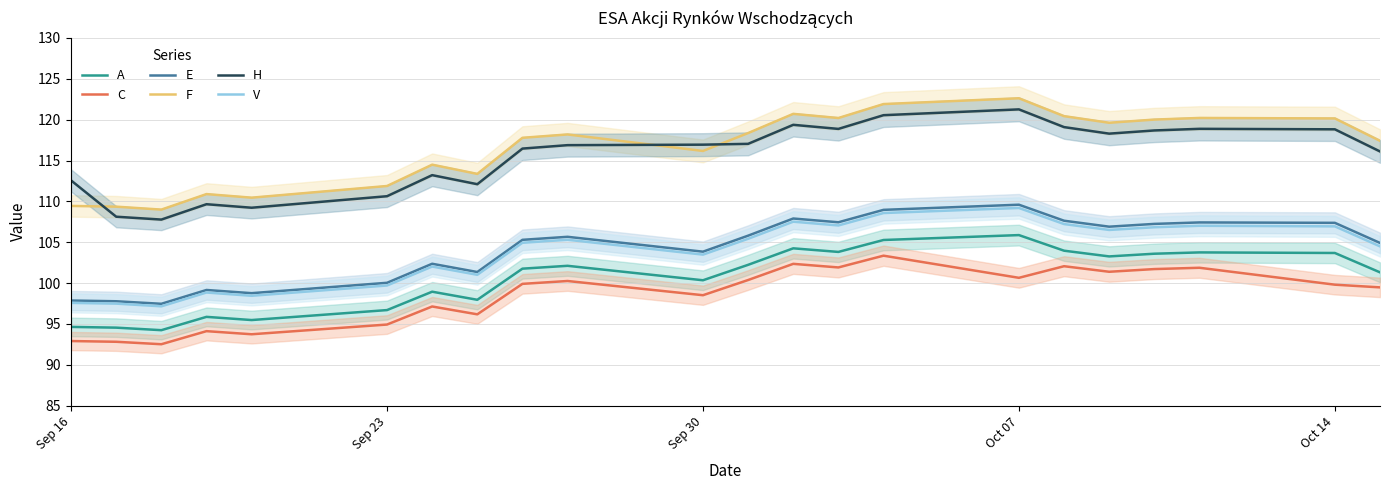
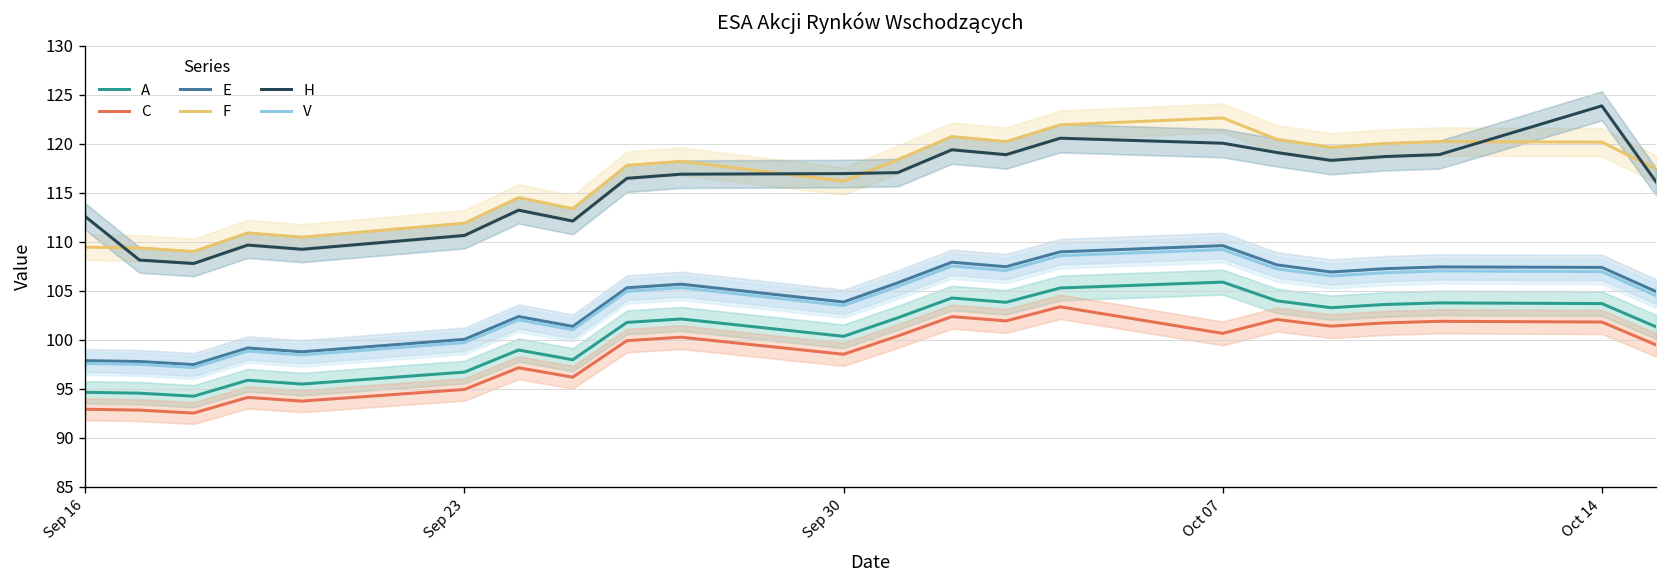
H, Oct 07: 121 -> 120
C, Oct 14: 100 -> 102
H, Oct 14: 119 -> 124
